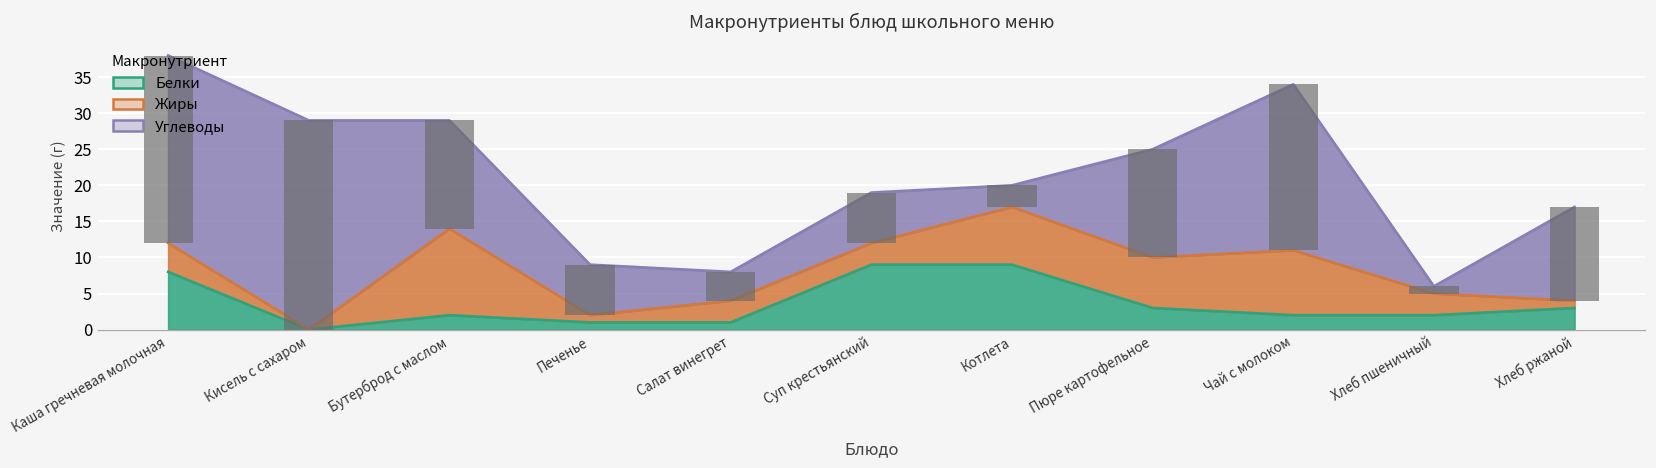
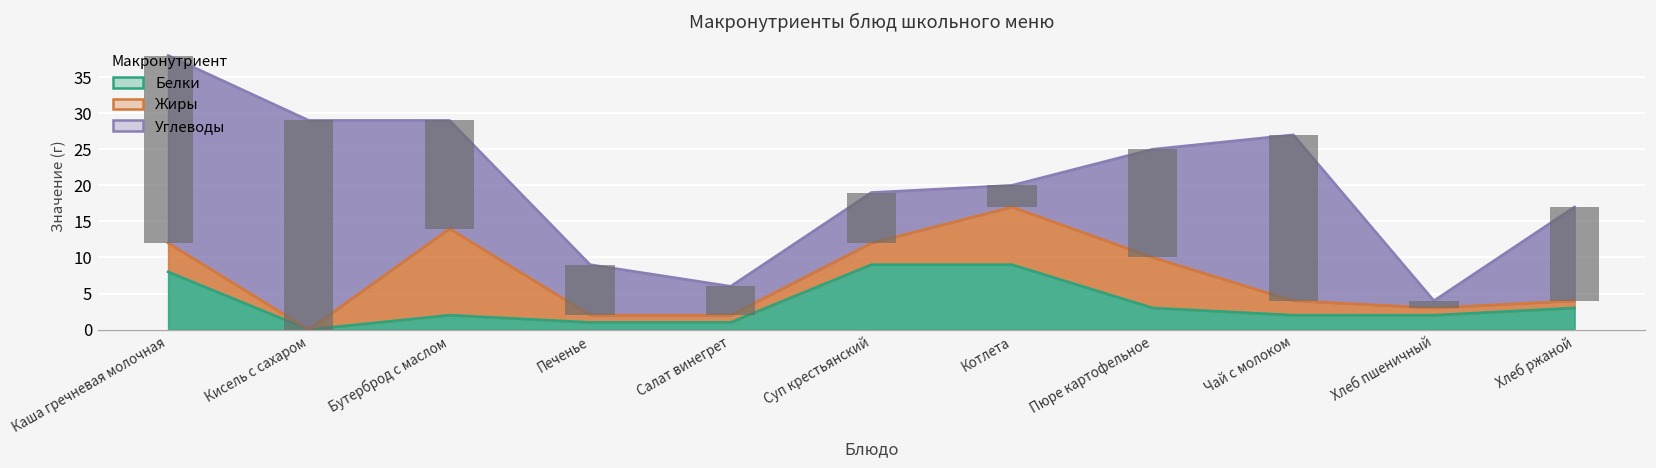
Жиры, Салат винегрет: 3 -> 1
Жиры, Чай с молоком: 9 -> 2
Жиры, Хлеб пшеничный: 3 -> 1
